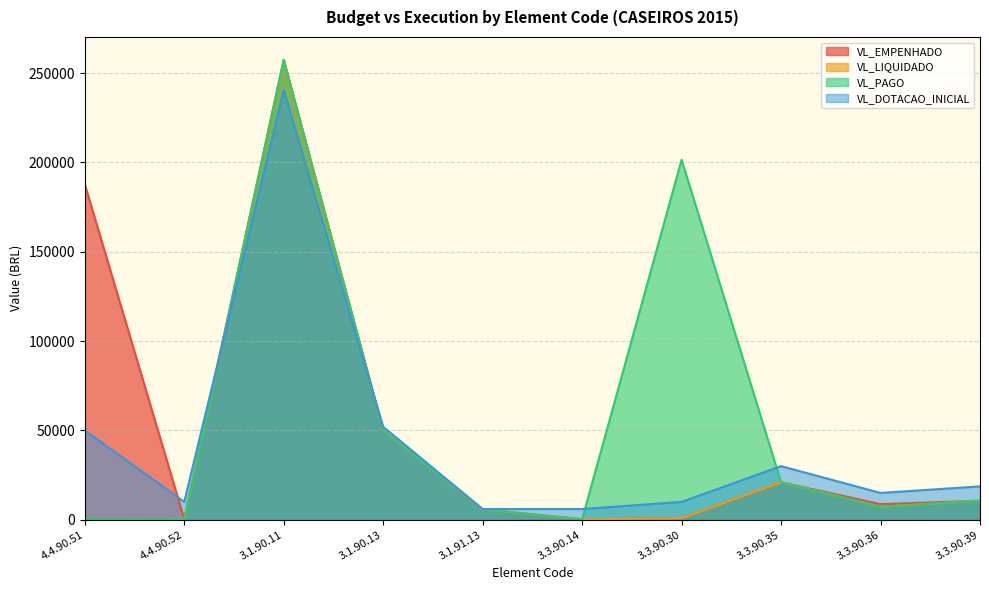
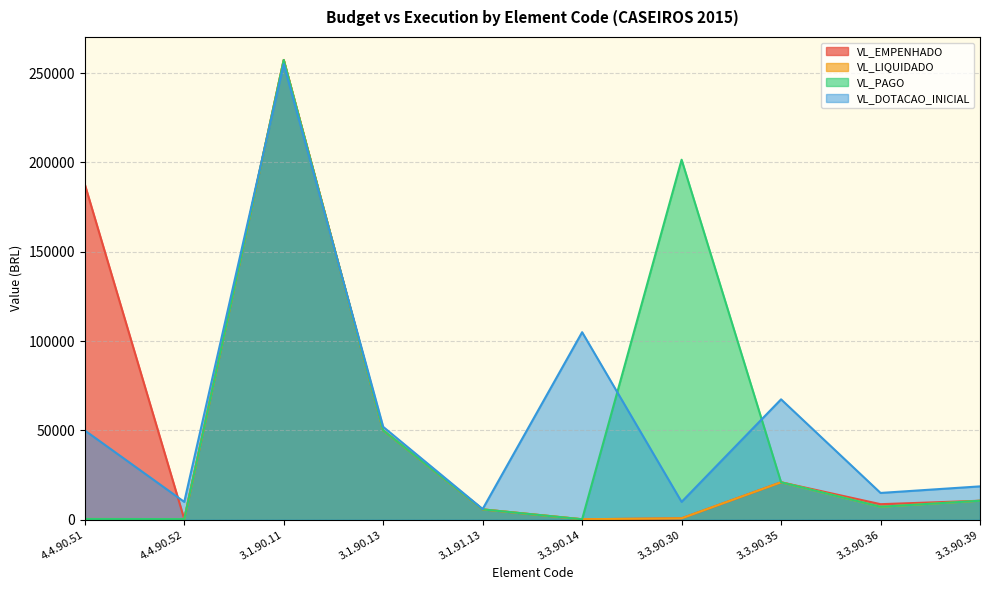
VL_DOTACAO_INICIAL, 3.1.90.11: 240000 -> 255000
VL_DOTACAO_INICIAL, 3.3.90.14: 6000 -> 105000
VL_DOTACAO_INICIAL, 3.3.90.35: 30000 -> 67000
